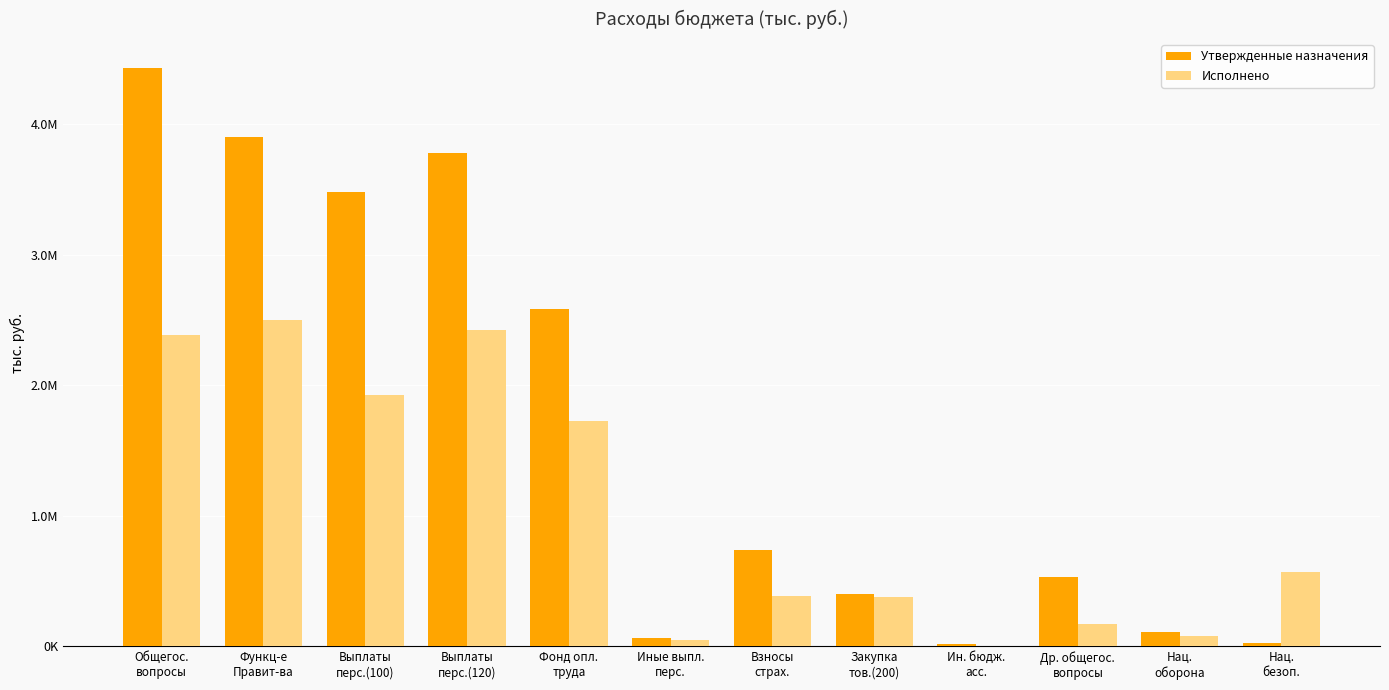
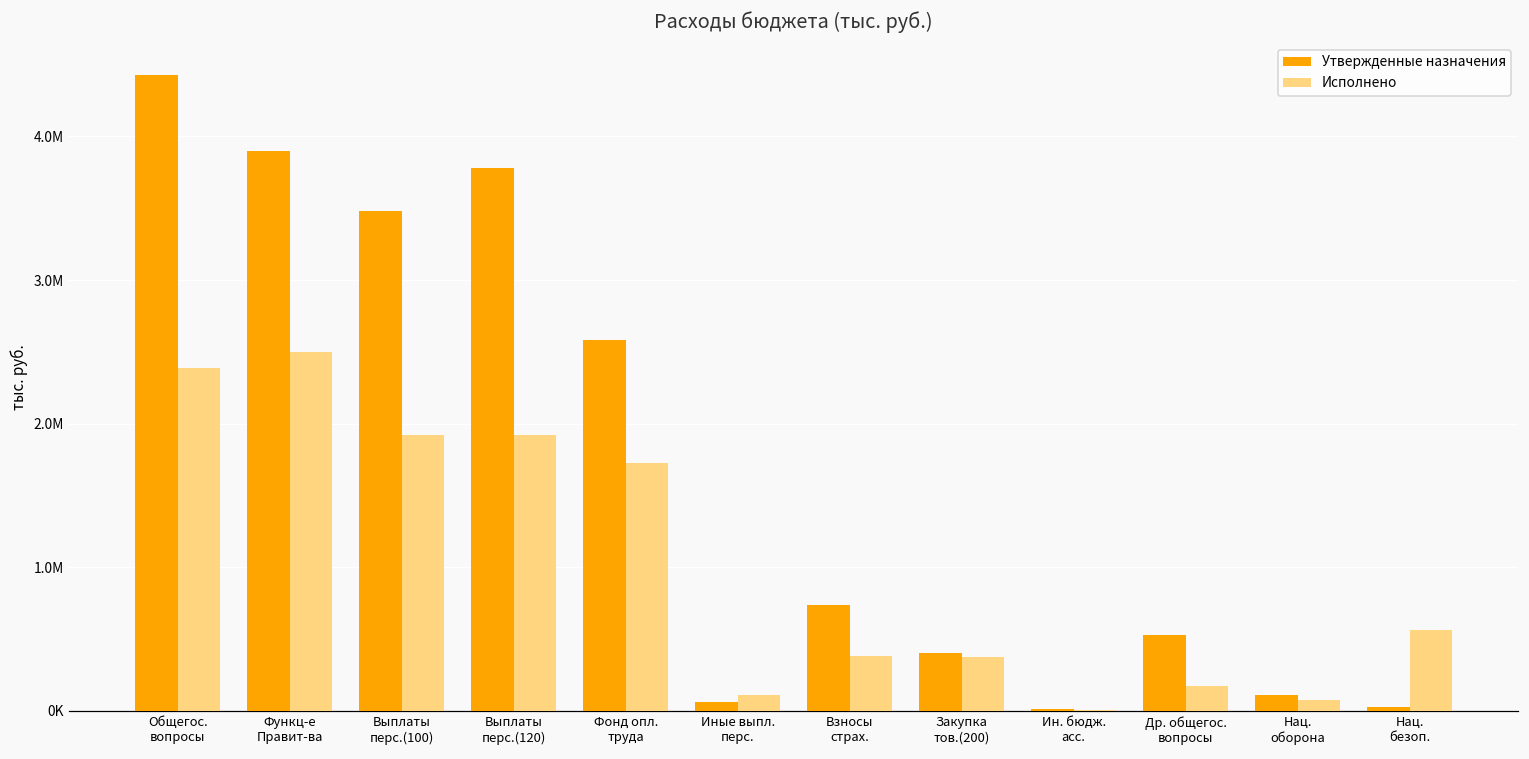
Исполнено, Выплаты перс.(120): 2420000 -> 1920000
Исполнено, Иные выпл. перс.: 40000 -> 110000
